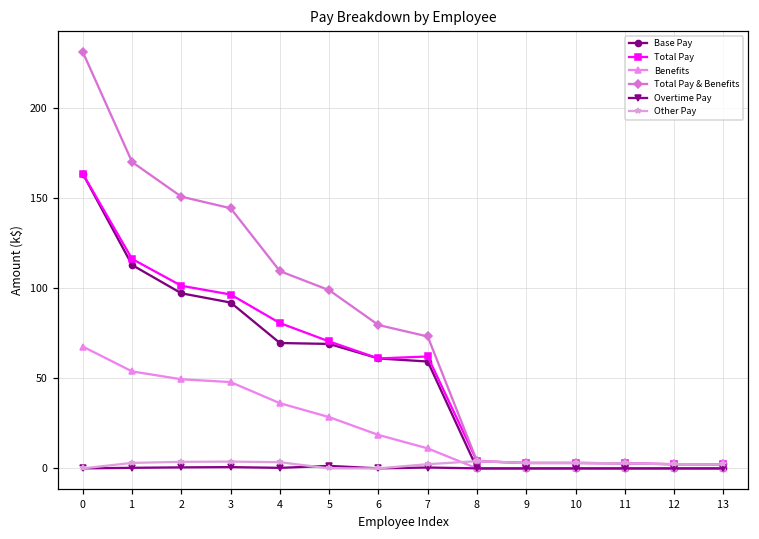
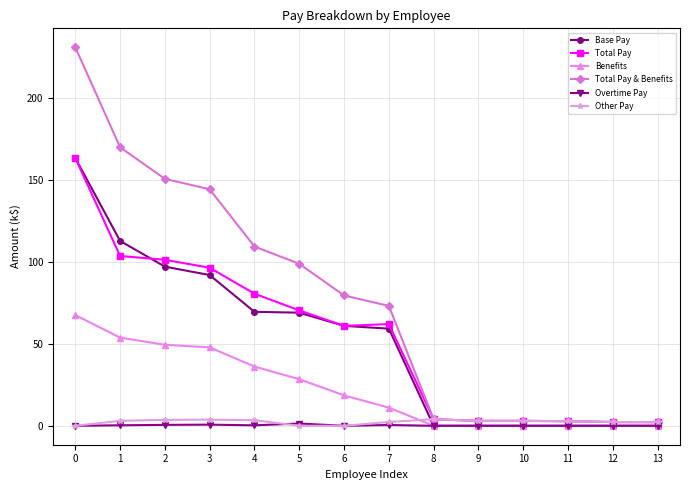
Total Pay, 1: 116 -> 104
